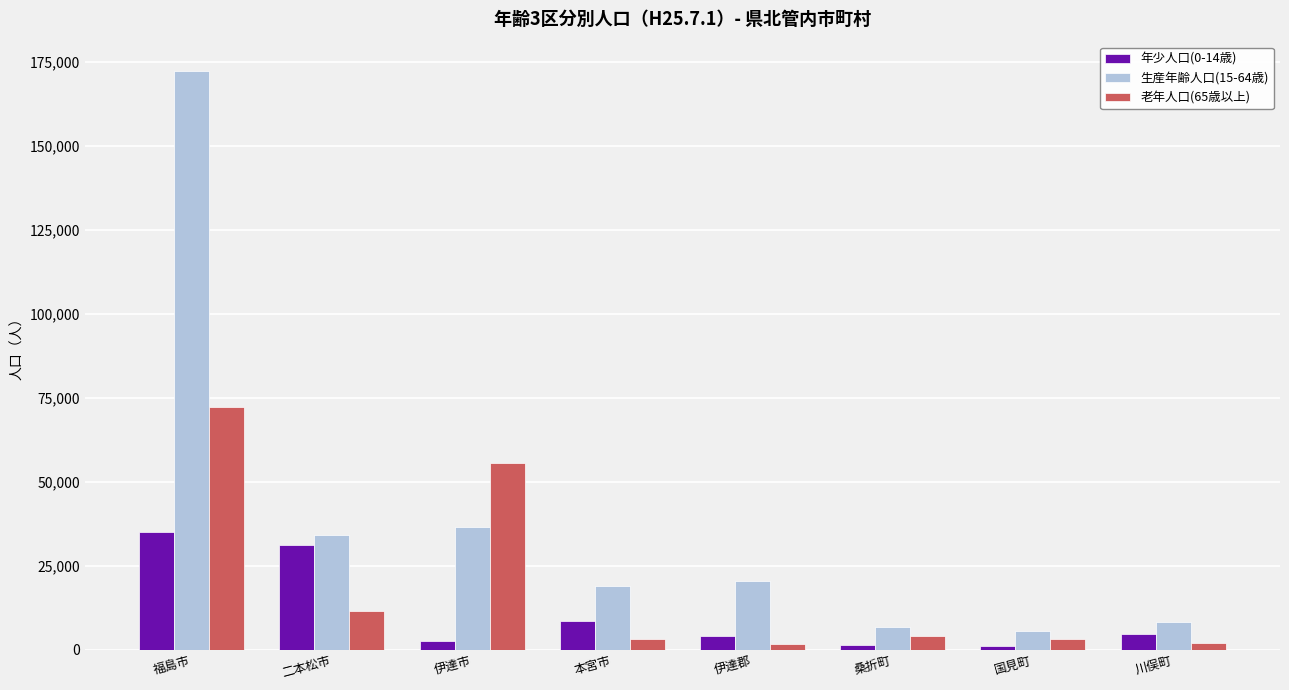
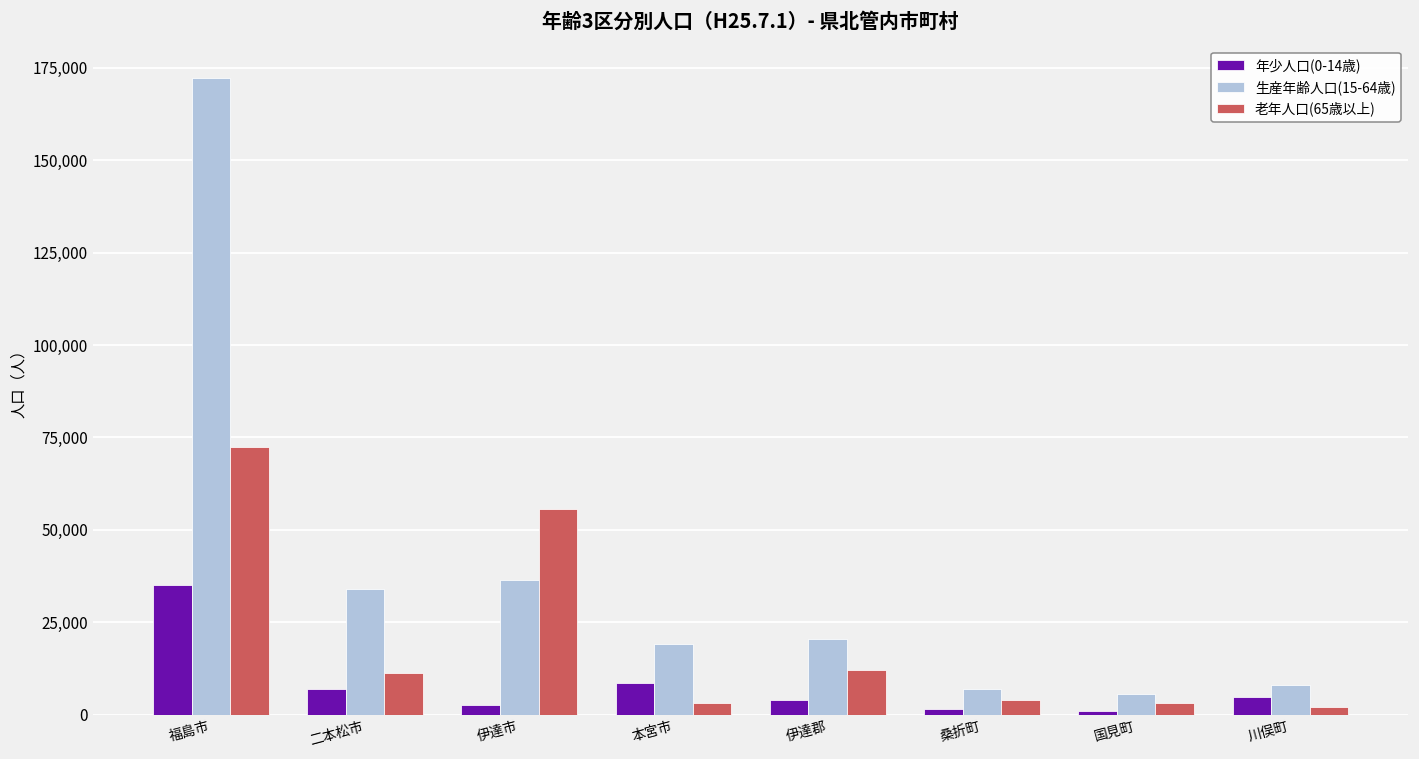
年少人口(0-14歳), 二本松市: 31,000 -> 7,000
老年人口(65歳以上), 伊達郡: 2,000 -> 12,000
